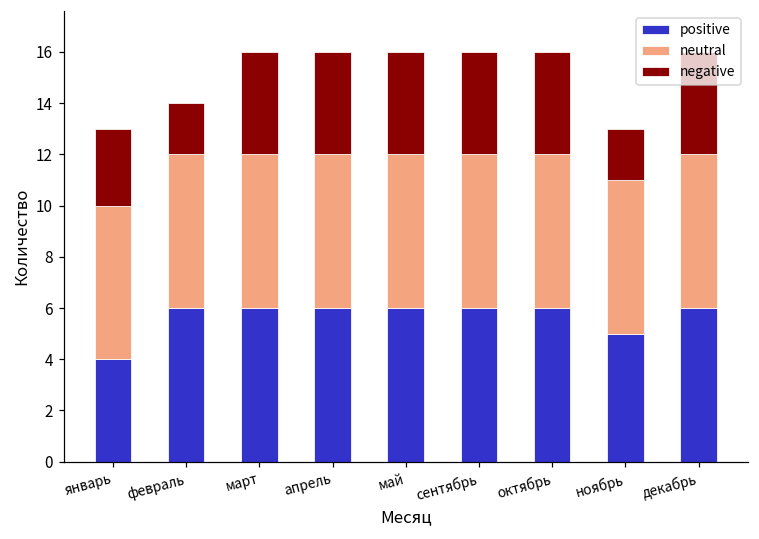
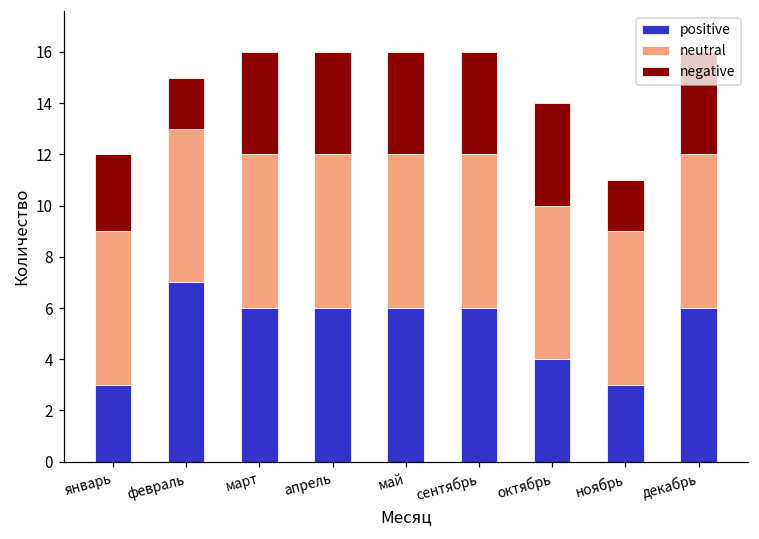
positive, январь: 4 -> 3
positive, февраль: 6 -> 7
positive, октябрь: 6 -> 4
positive, ноябрь: 5 -> 3
